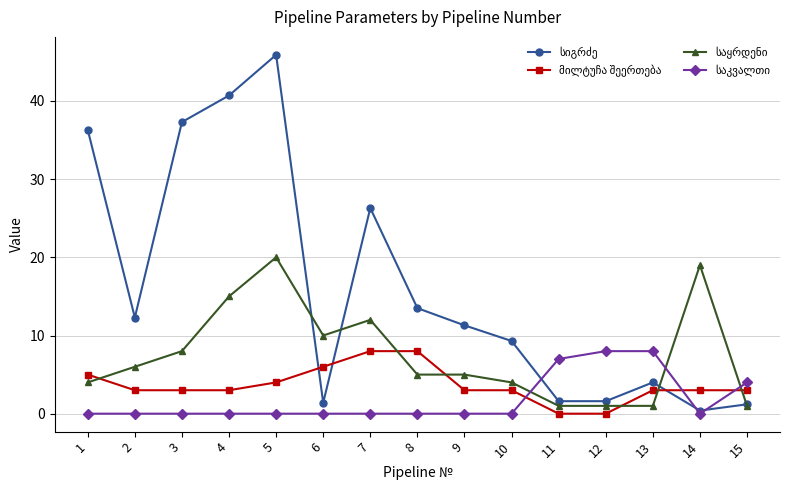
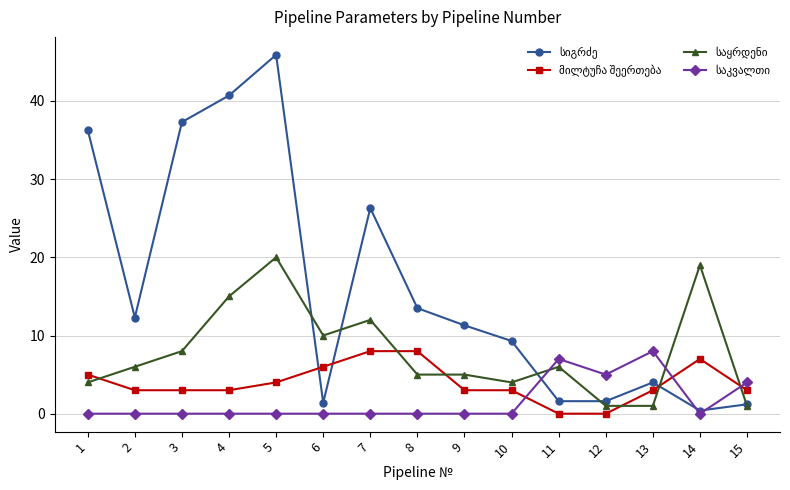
საყრდენი, 11: 1 -> 6
საკვალთი, 12: 8 -> 5
მილტუჩა შეერთება, 14: 3 -> 7
